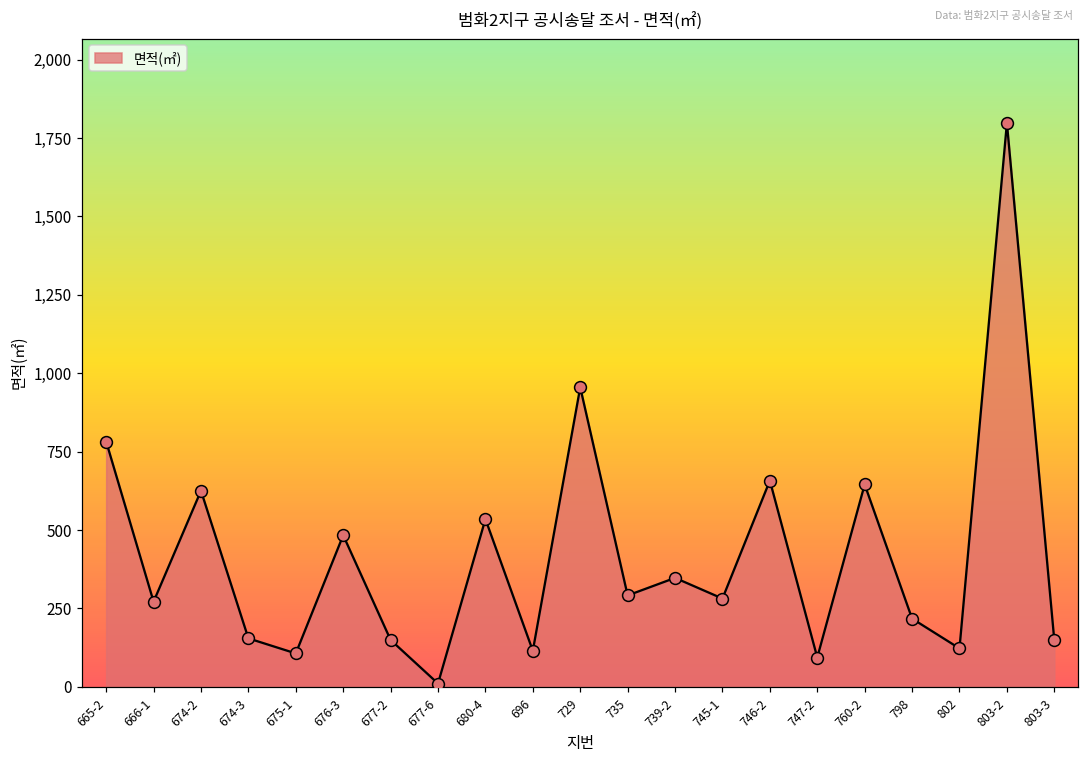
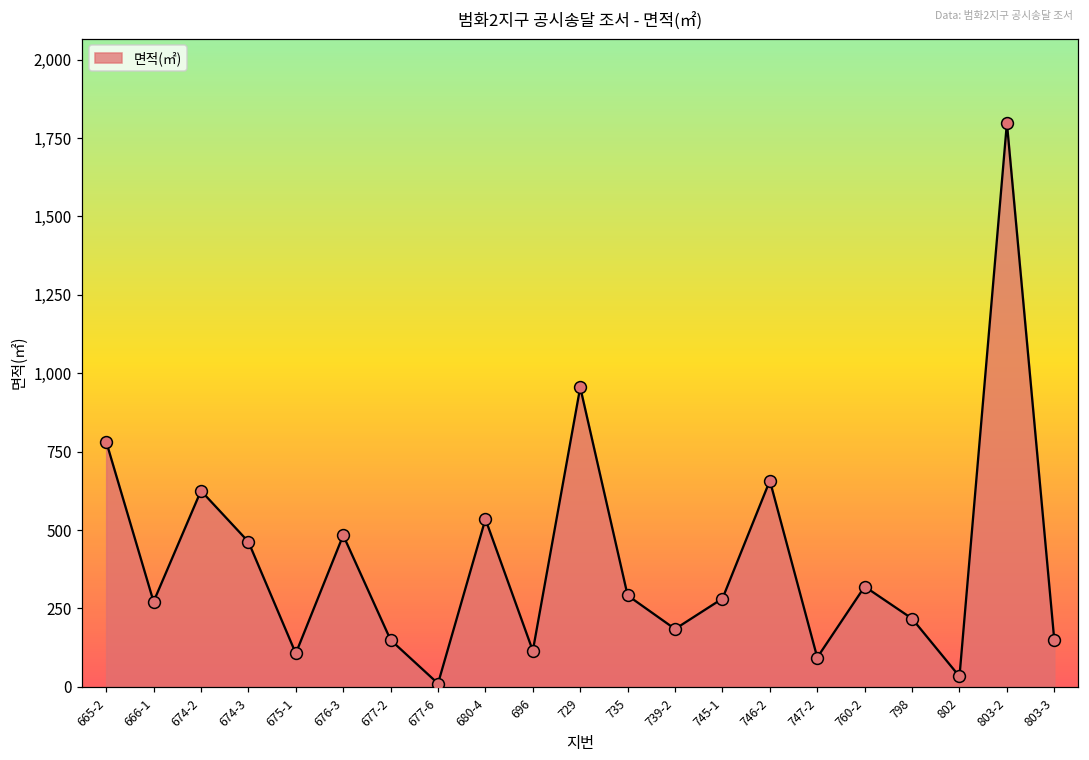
674-3: 150 -> 460
739-2: 350 -> 180
760-2: 650 -> 320
802: 120 -> 30
